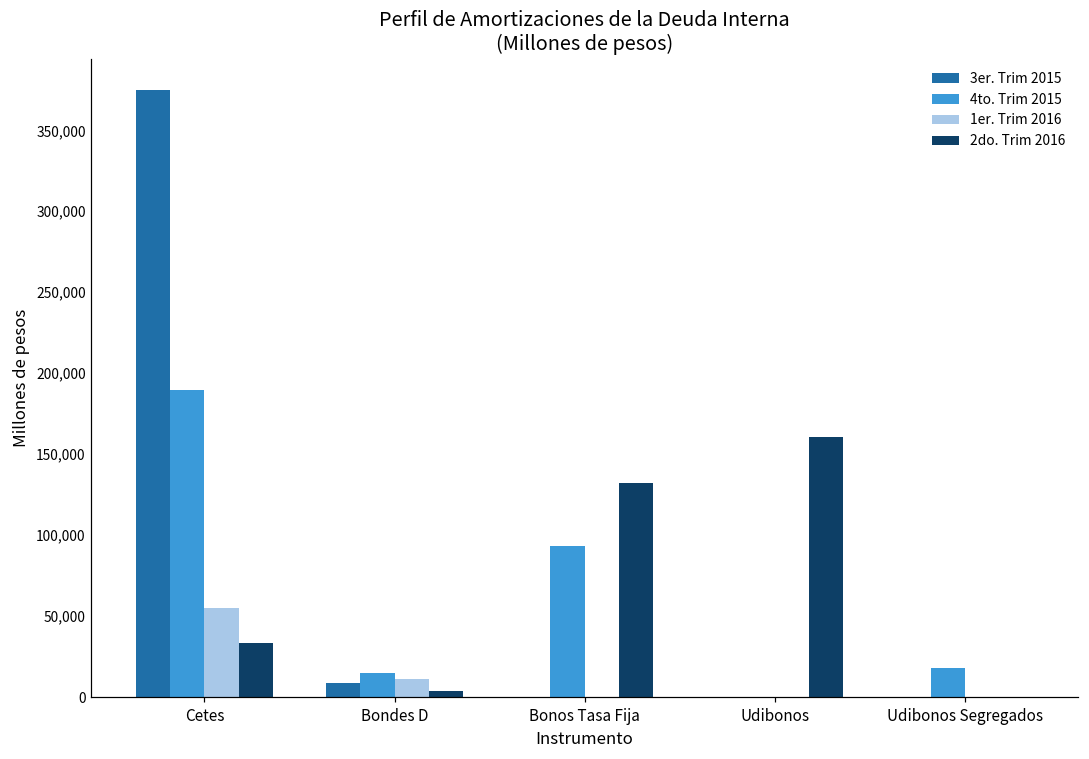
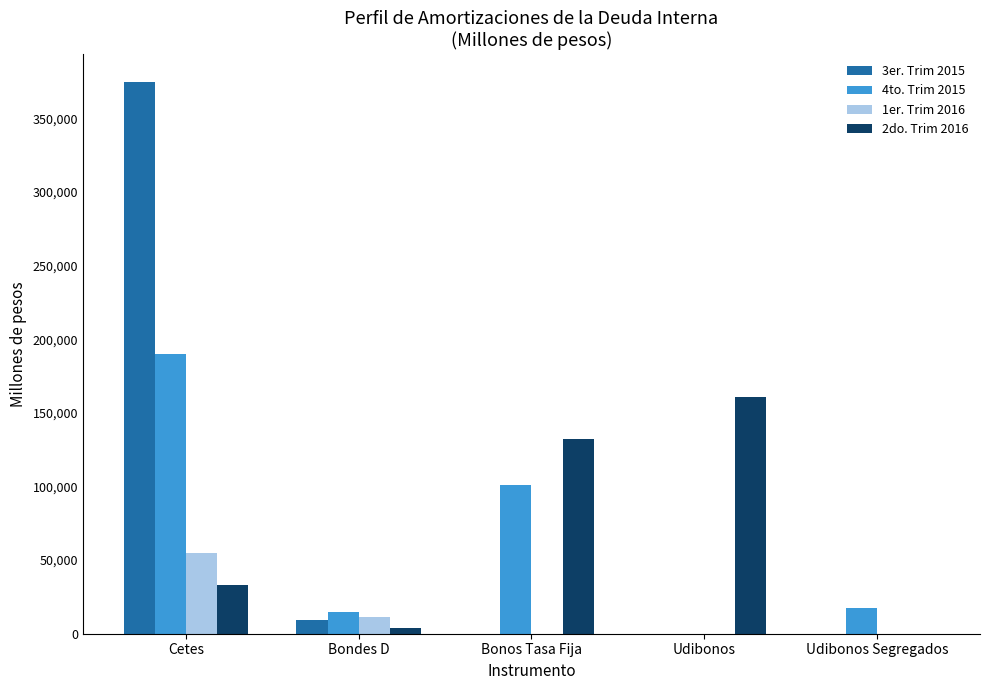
4to. Trim 2015, Bonos Tasa Fija: 93,000 -> 101,000
